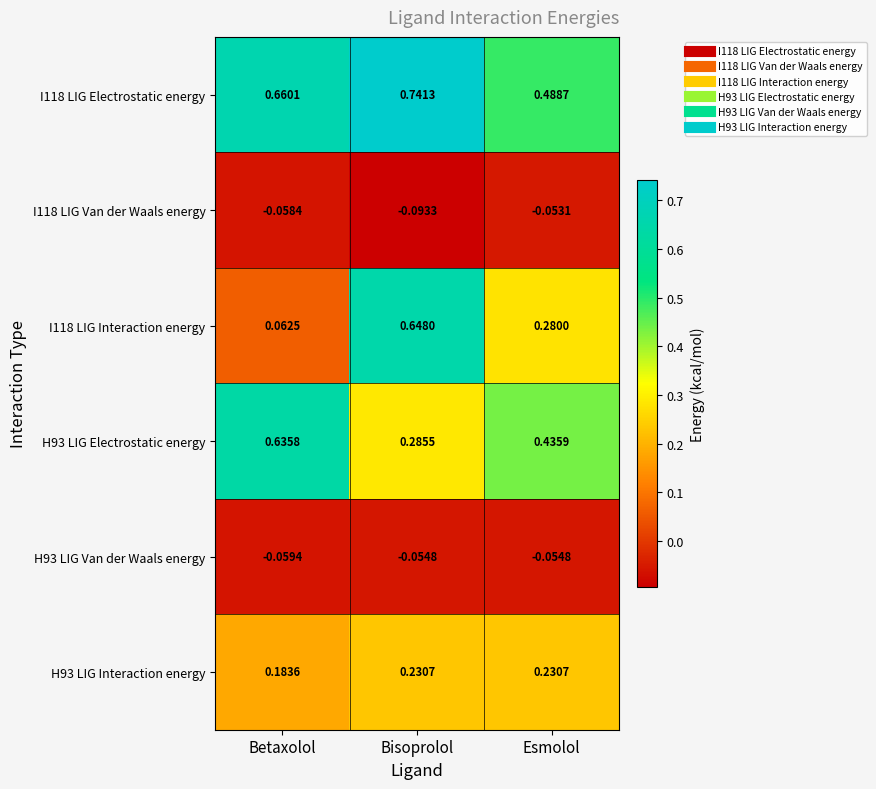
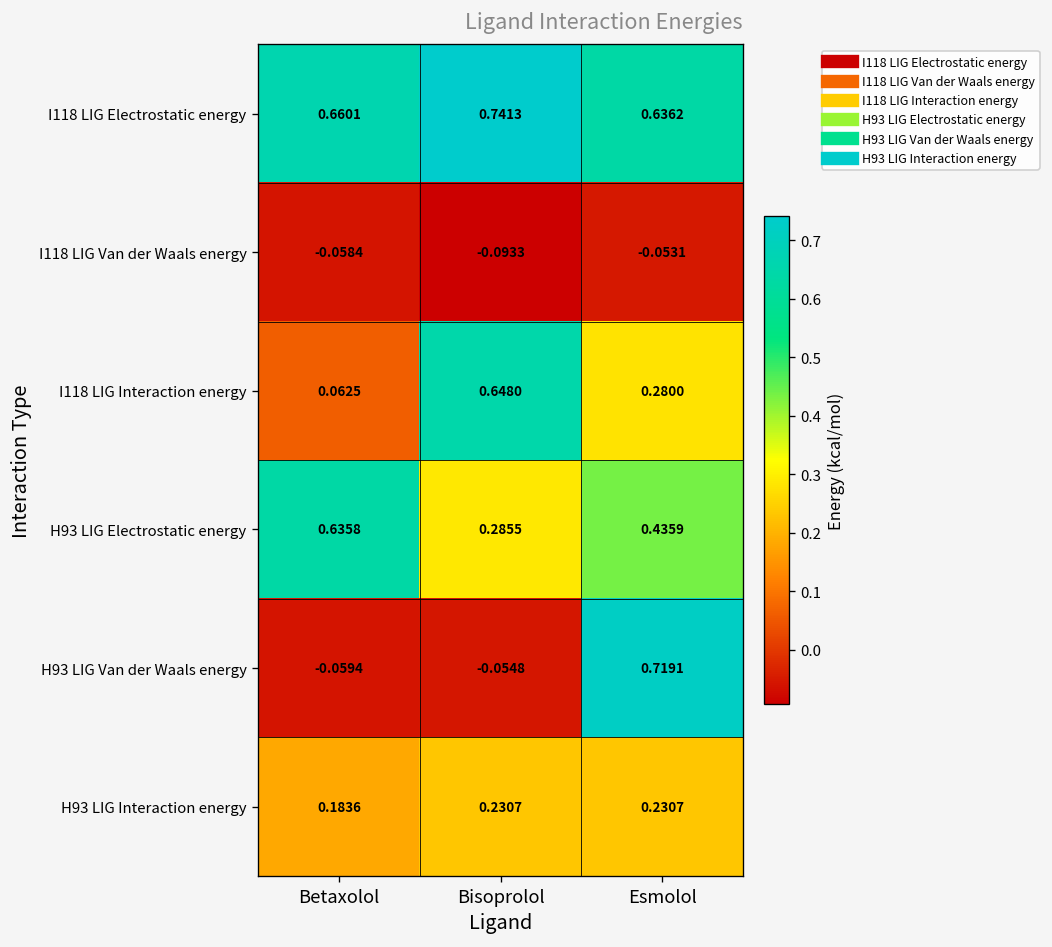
I118 LIG Electrostatic energy, Esmolol: 0.4887 -> 0.6362
H93 LIG Van der Waals energy, Esmolol: -0.0548 -> 0.7191
